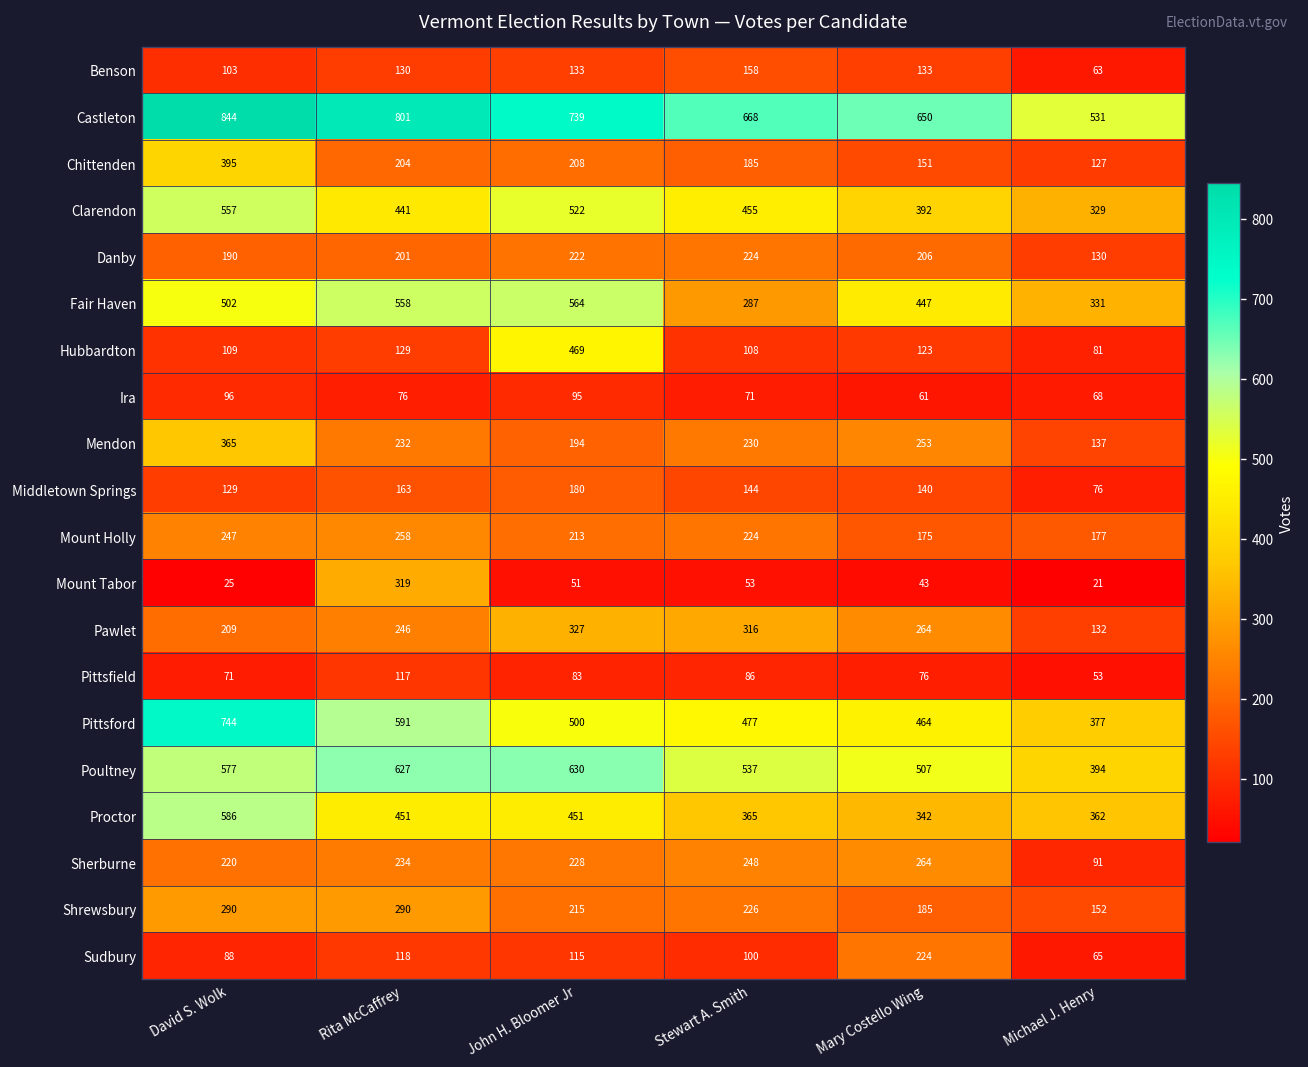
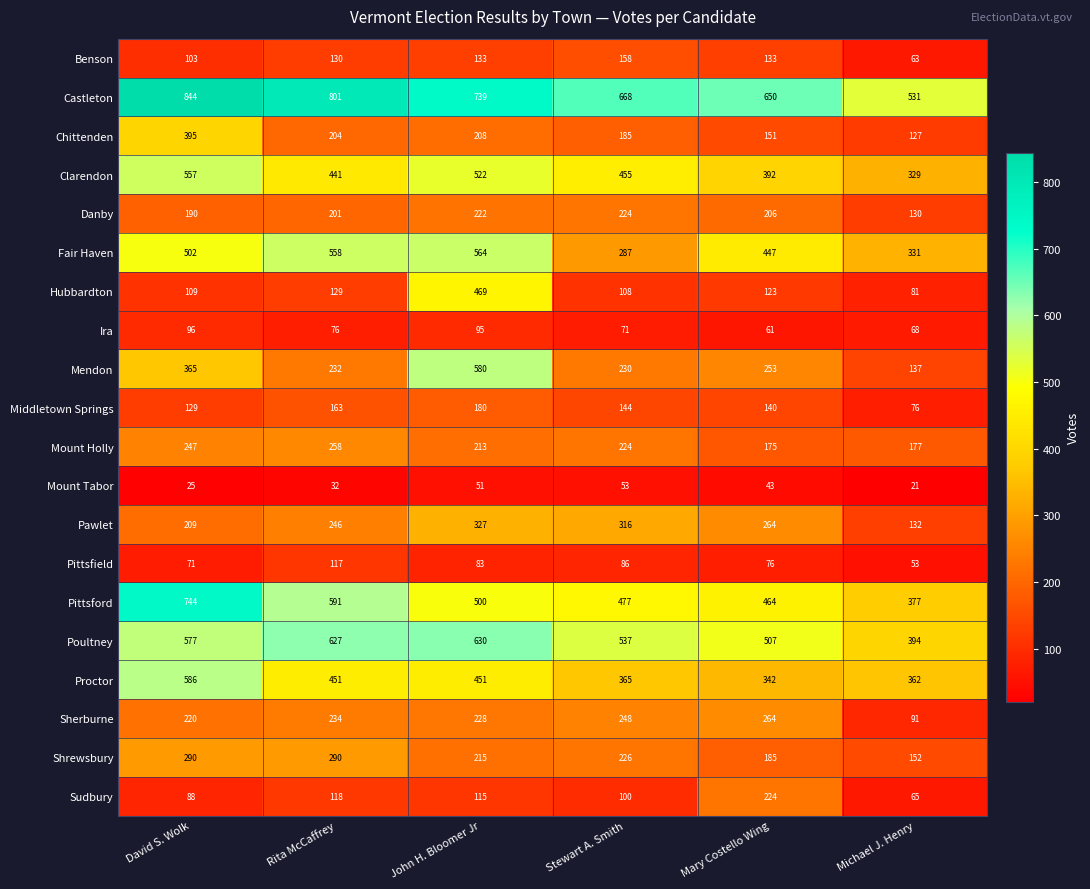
Mendon, John H. Bloomer Jr: 194 -> 580
Mount Tabor, Rita McCaffrey: 319 -> 32
